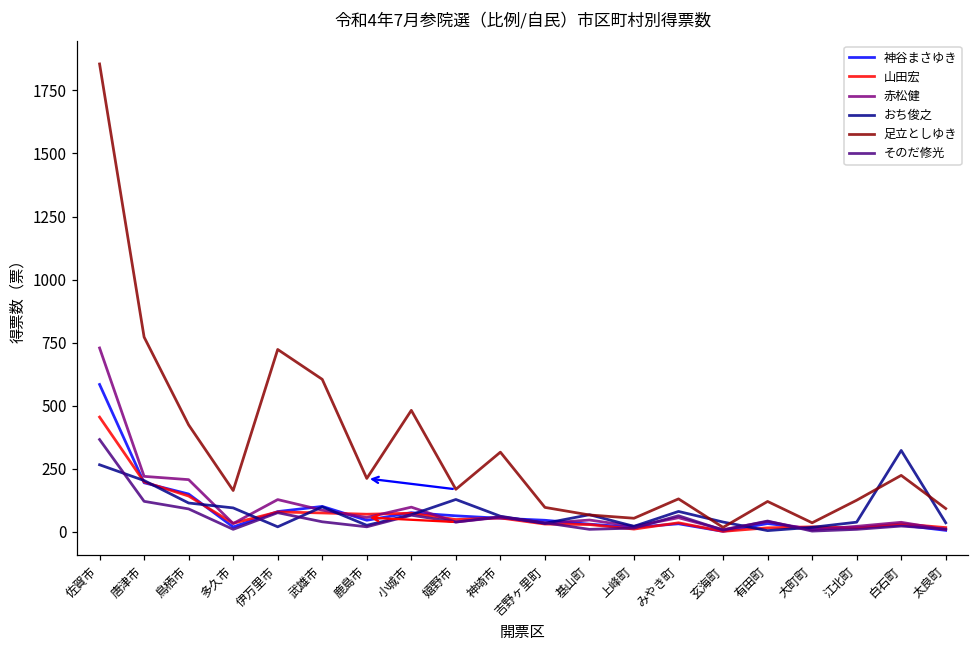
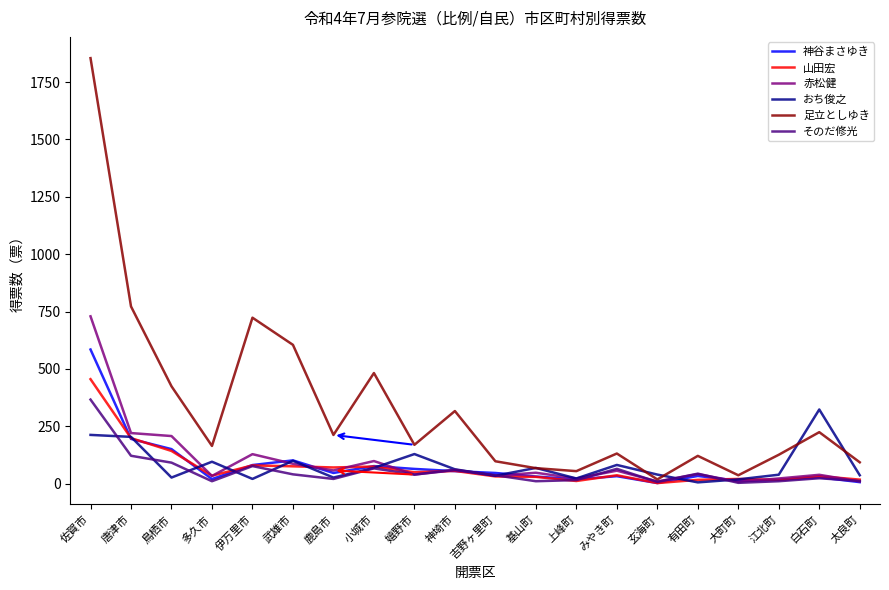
おち俊之, 佐賀市: 270 -> 210
おち俊之, 鳥栖市: 110 -> 30
